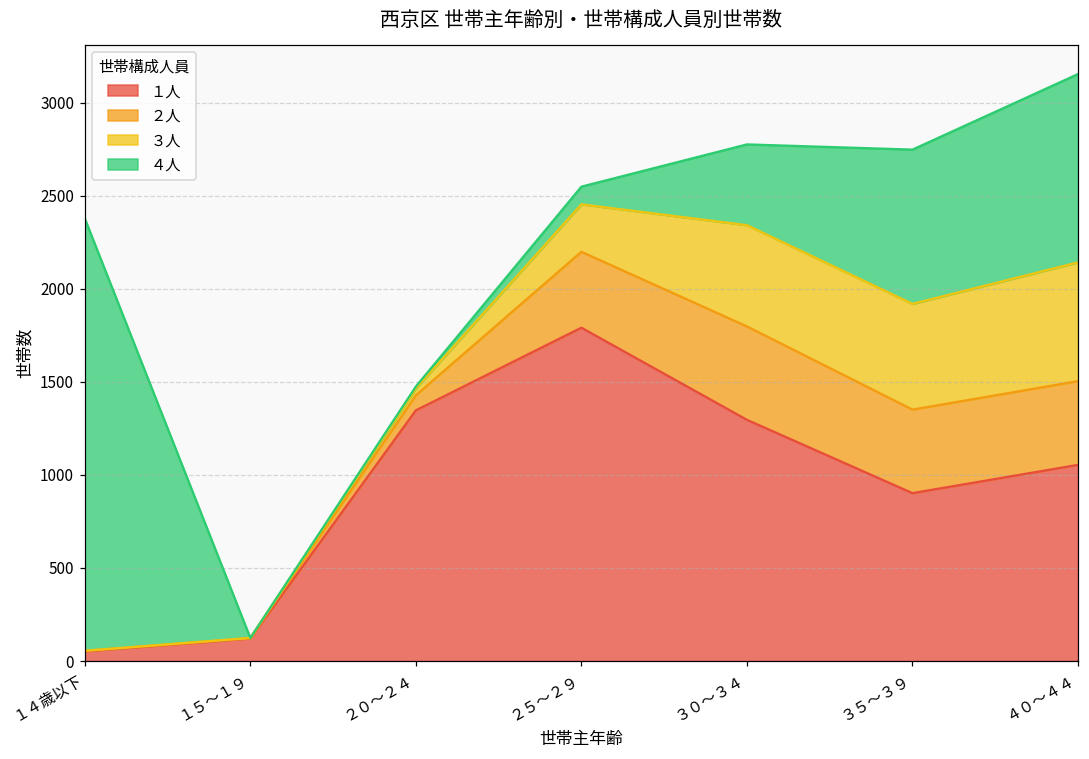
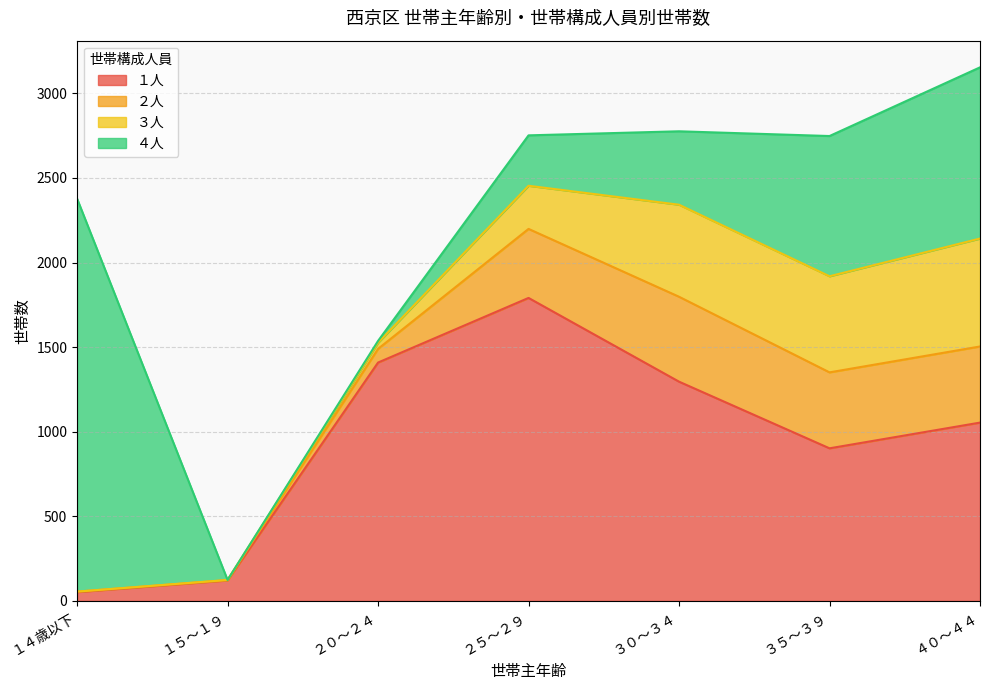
１人, ２０～２４: 1350 -> 1410
４人, ２５～２９: 100 -> 300
